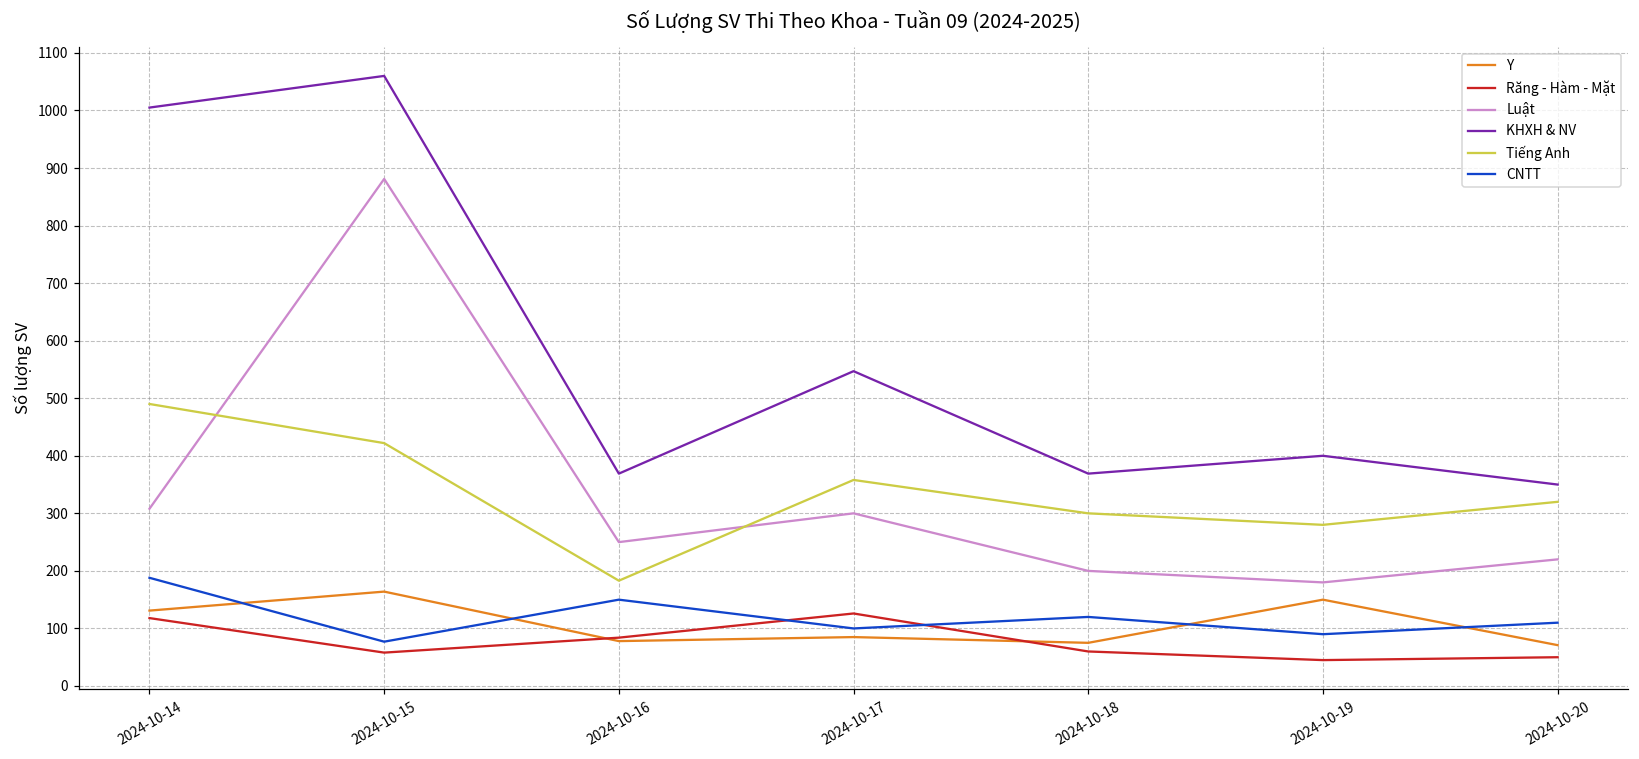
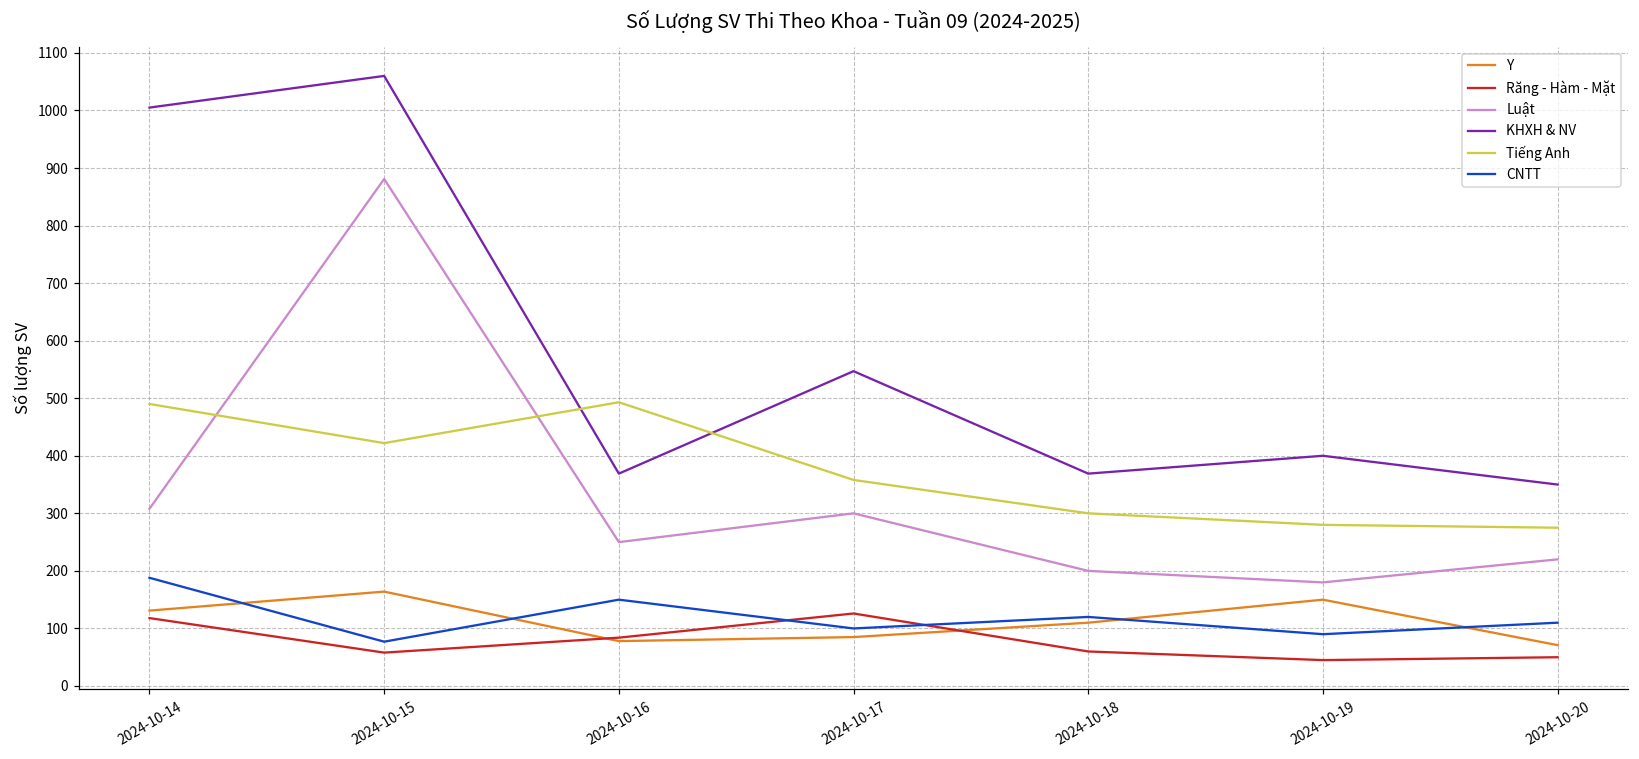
Tiếng Anh, 2024-10-16: 180 -> 490
Y, 2024-10-18: 80 -> 110
Tiếng Anh, 2024-10-20: 320 -> 280
